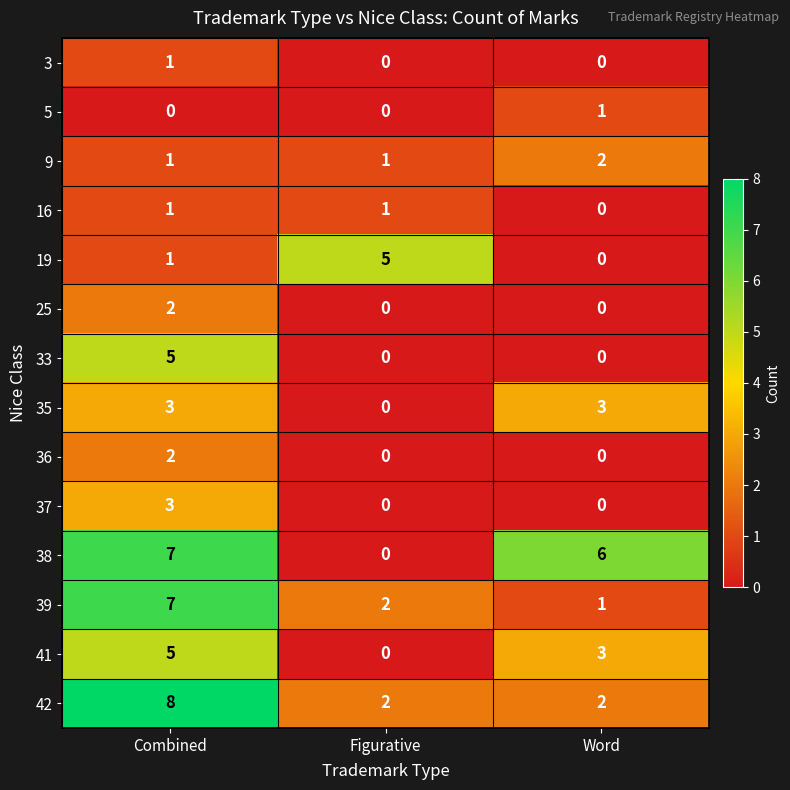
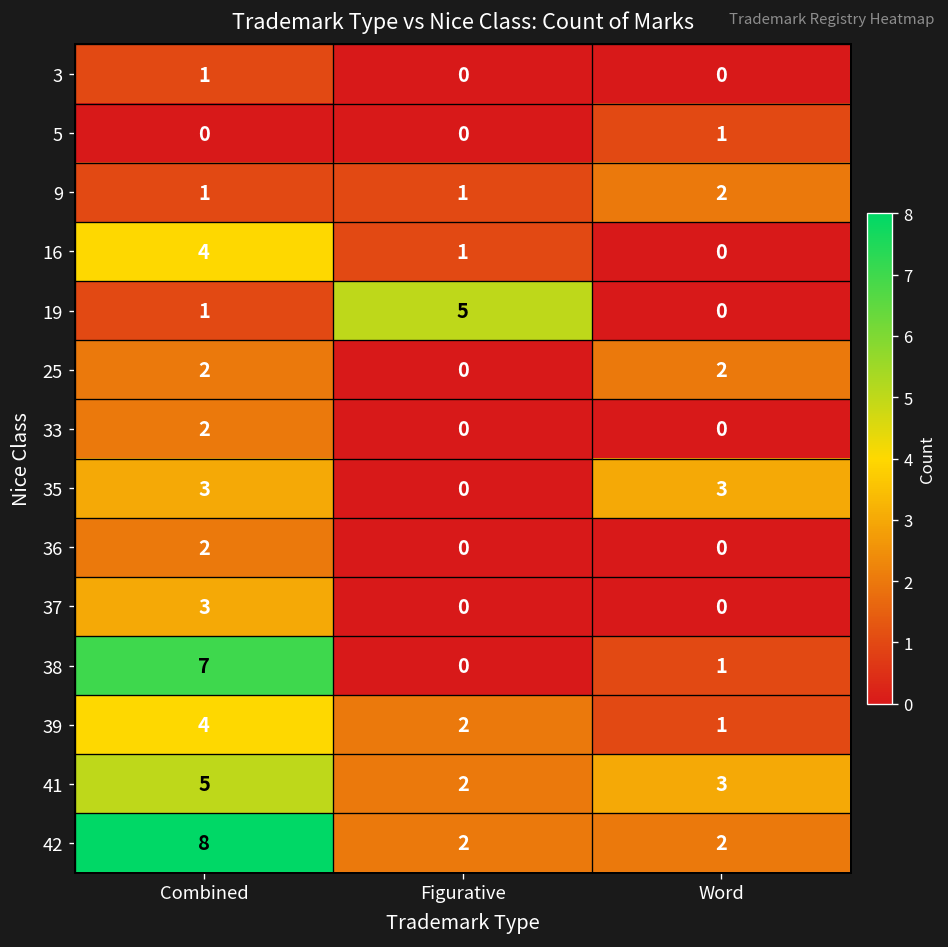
16, Combined: 1 -> 4
25, Word: 0 -> 2
33, Combined: 5 -> 2
38, Word: 6 -> 1
39, Combined: 7 -> 4
41, Figurative: 0 -> 2
